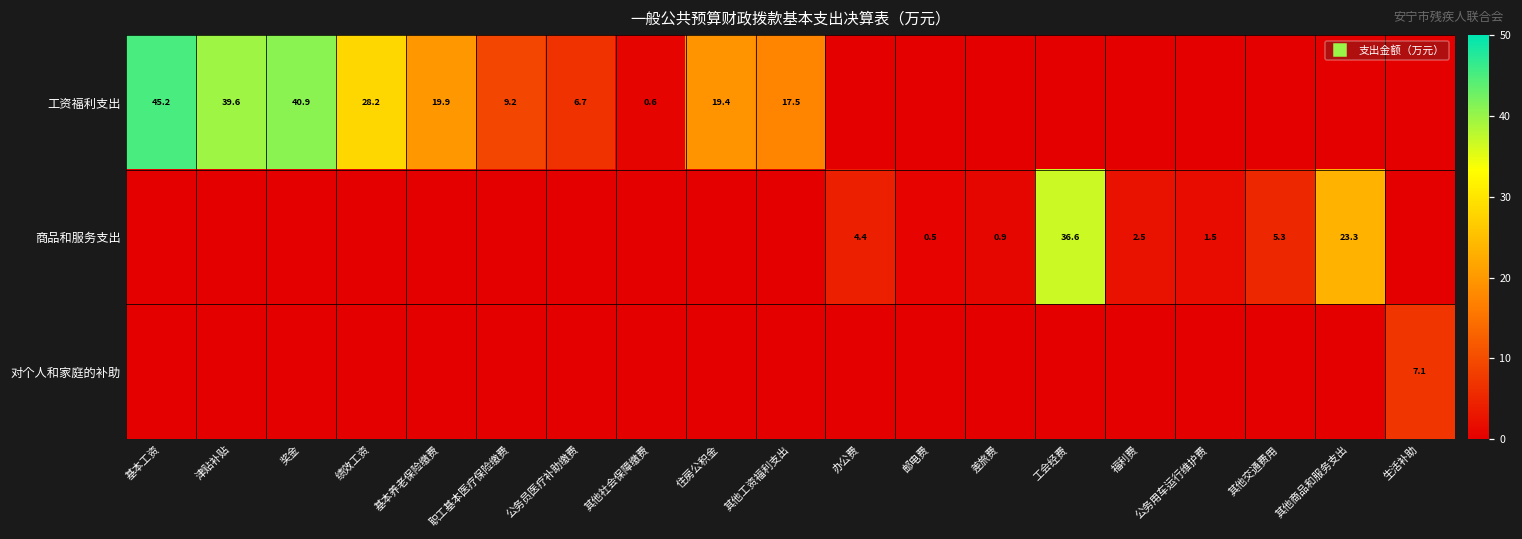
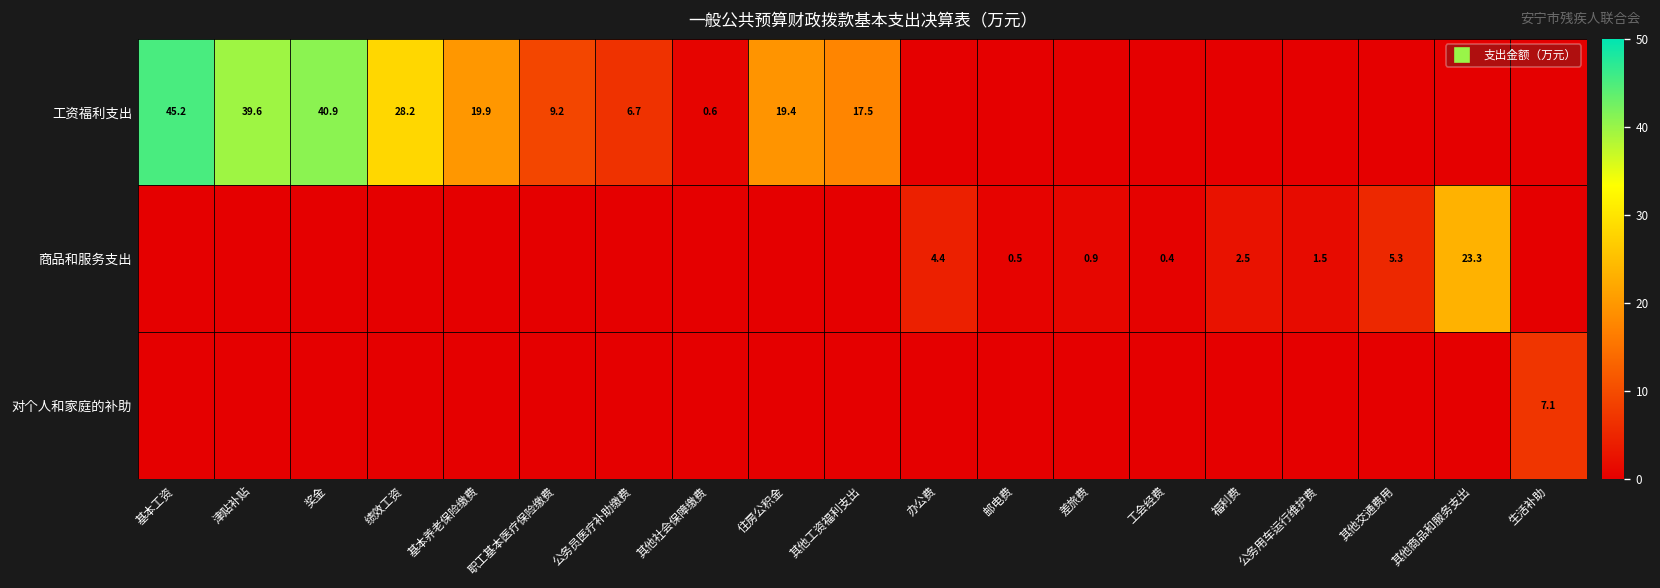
商品和服务支出, 工会经费: 36.6 -> 0.4
